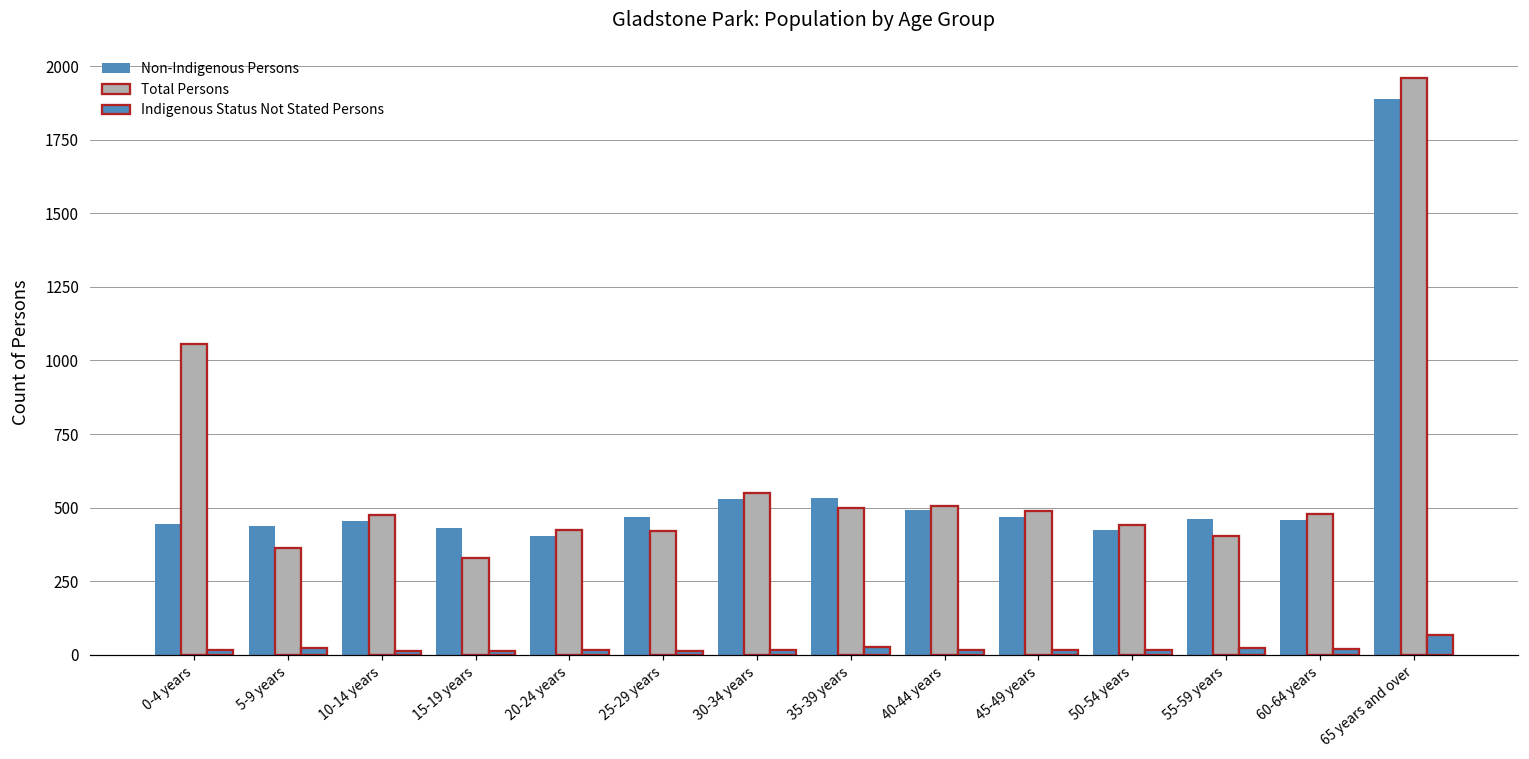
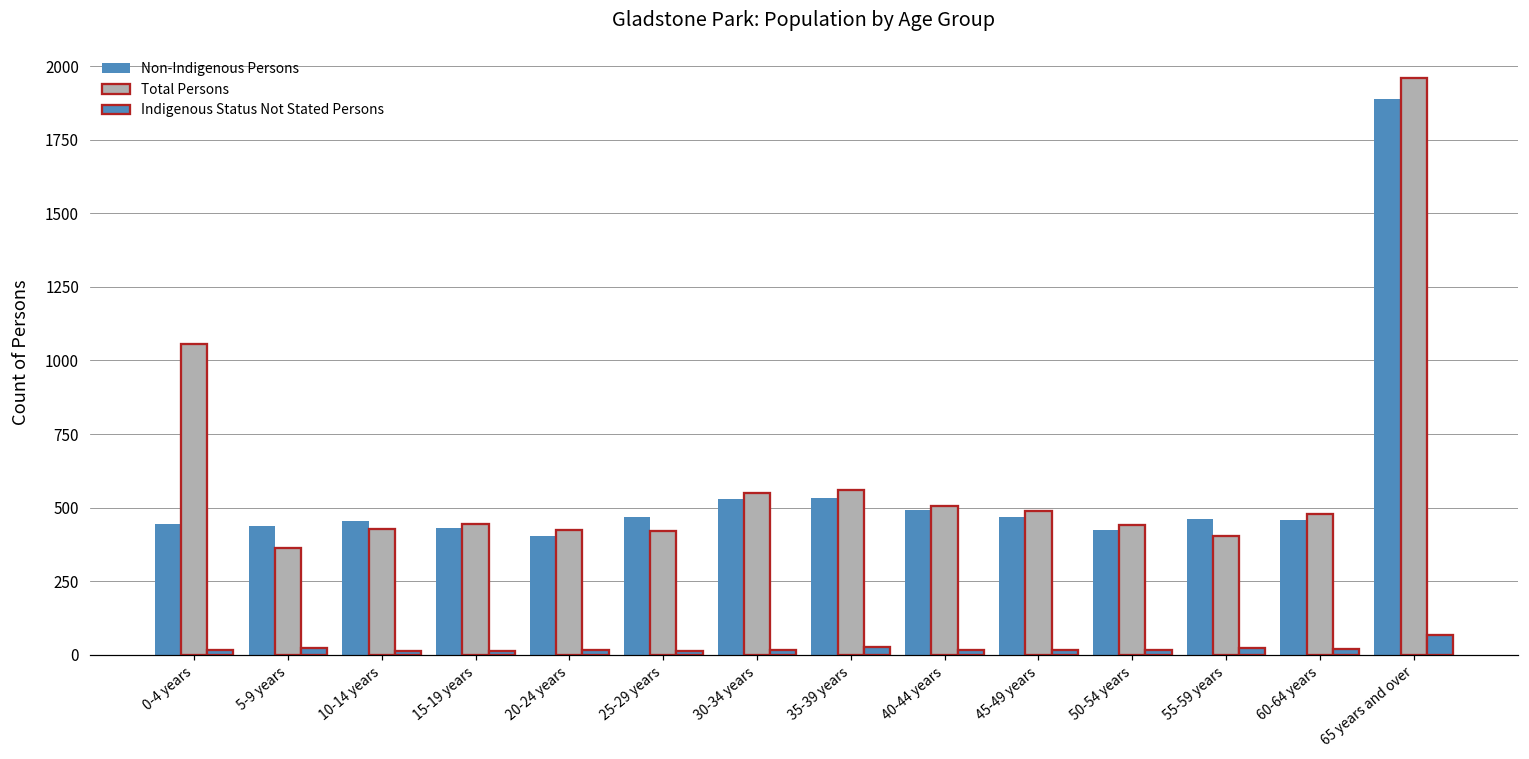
Total Persons, 10-14 years: 480 -> 430
Total Persons, 15-19 years: 330 -> 440
Total Persons, 35-39 years: 500 -> 560
